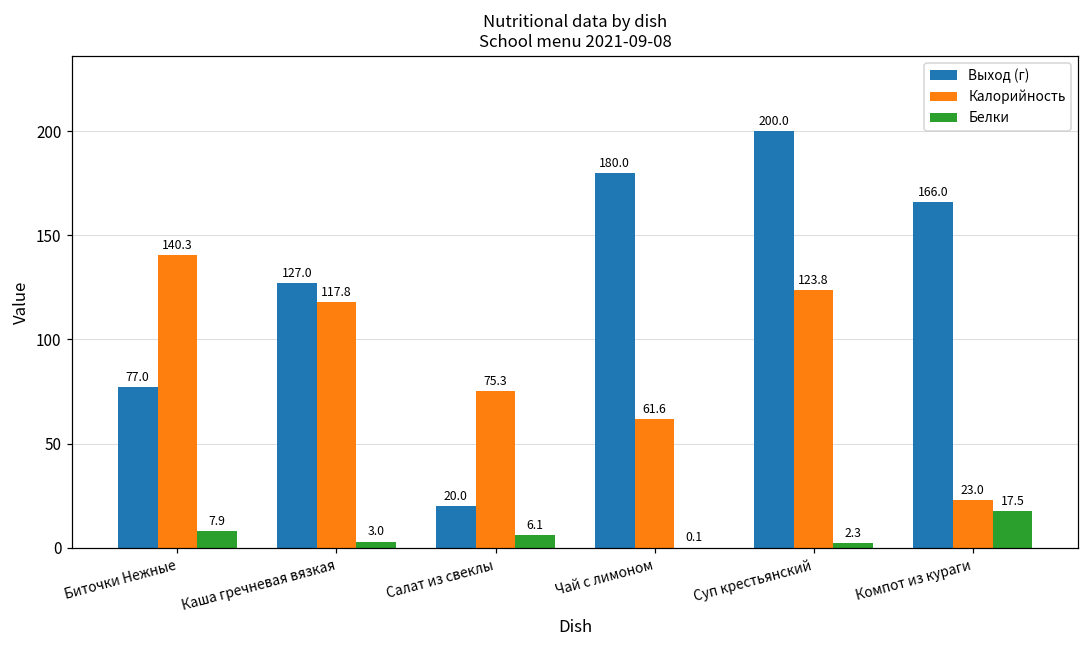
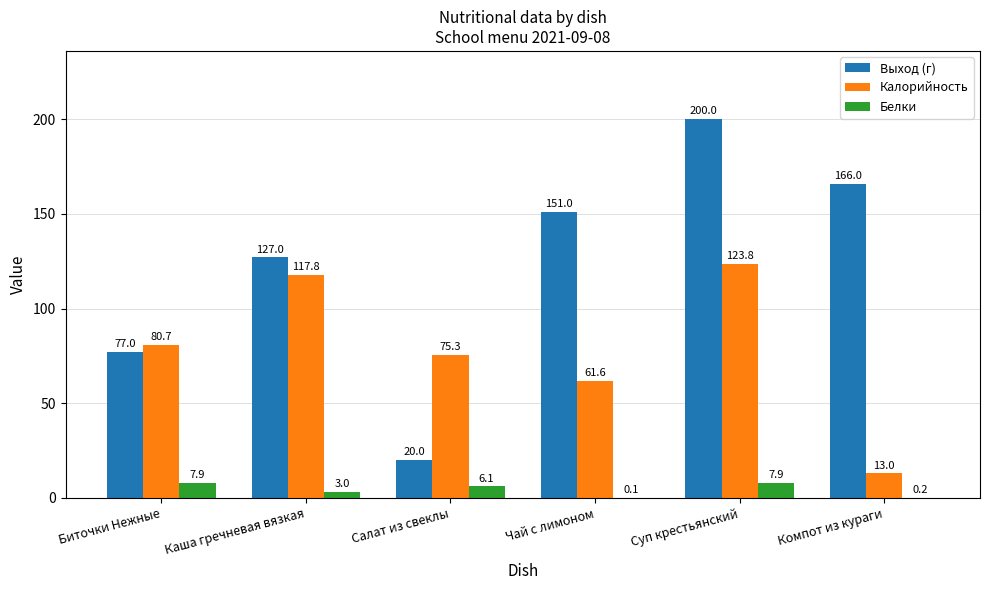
Калорийность, Биточки Нежные: 140.3 -> 80.7
Выход (г), Чай с лимоном: 180.0 -> 151.0
Белки, Суп крестьянский: 2.3 -> 7.9
Калорийность, Компот из кураги: 23.0 -> 13.0
Белки, Компот из кураги: 17.5 -> 0.2
